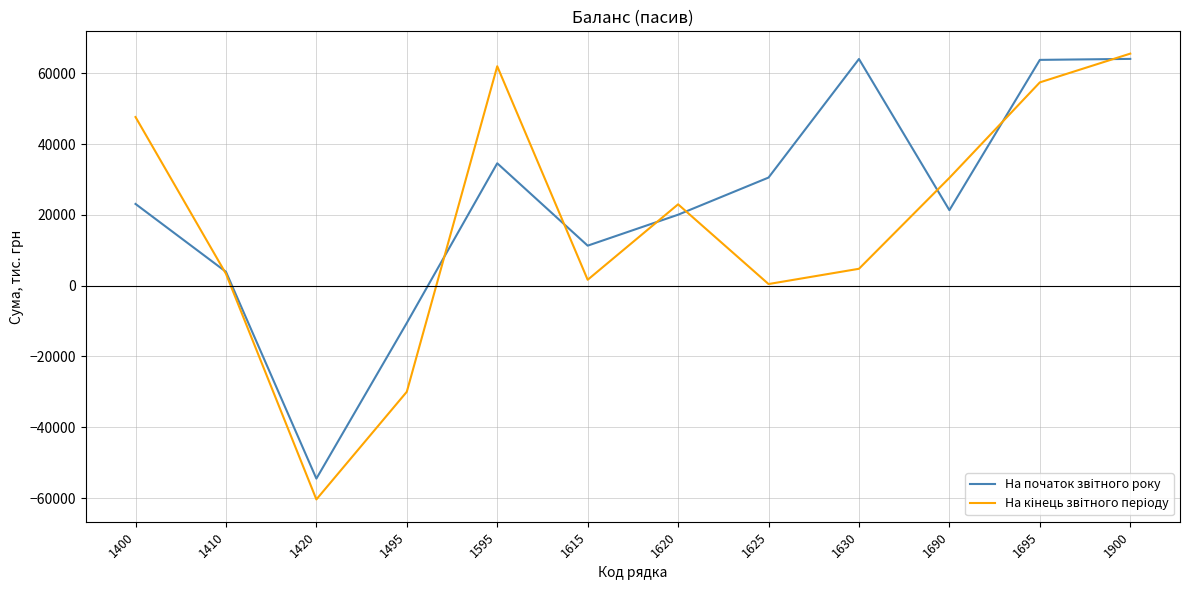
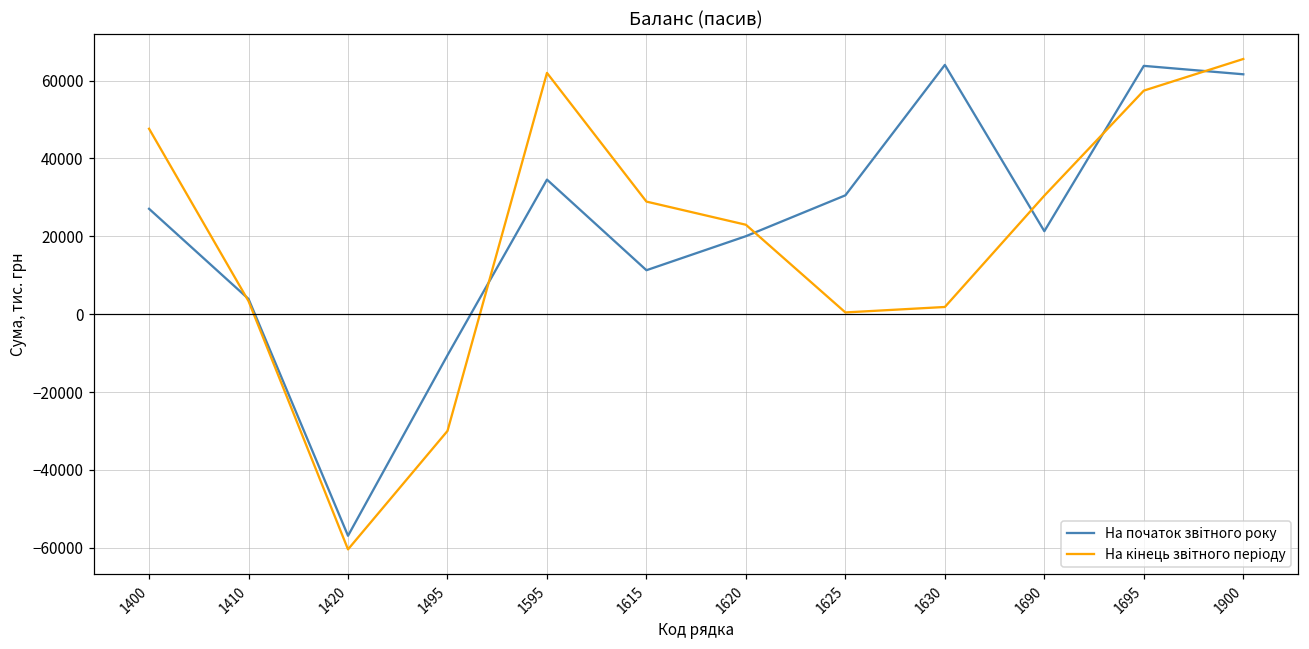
На початок звітного року, 1400: 23000 -> 27000
На початок звітного року, 1420: -55000 -> -57000
На кінець звітного періоду, 1615: 2000 -> 29000
На кінець звітного періоду, 1630: 5000 -> 2000
На початок звітного року, 1900: 64000 -> 62000
